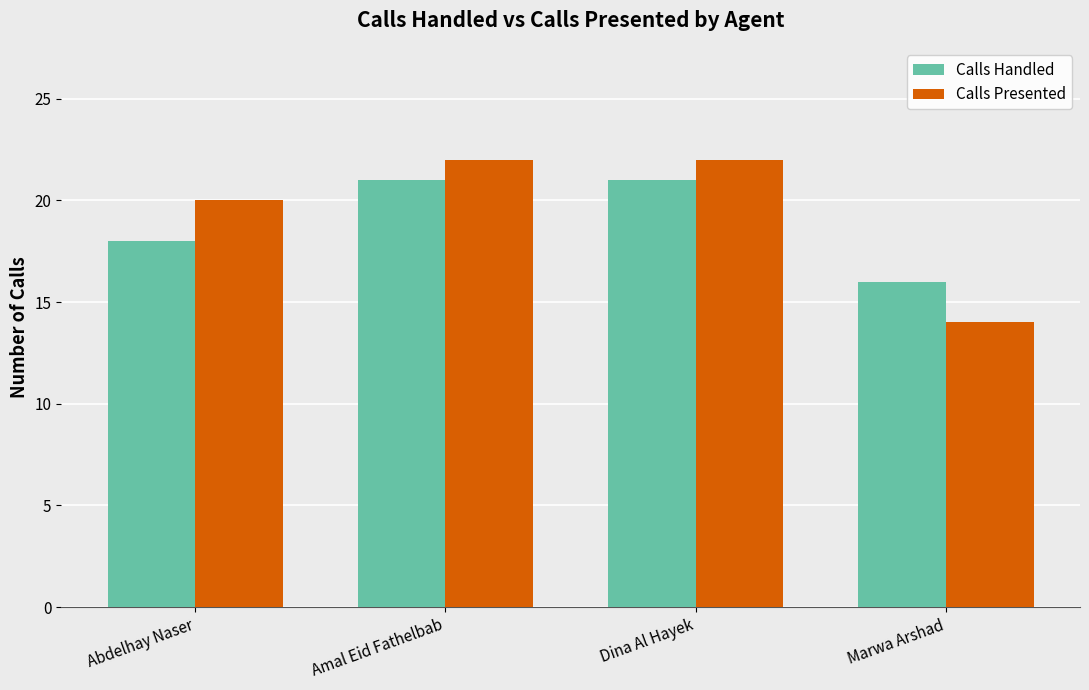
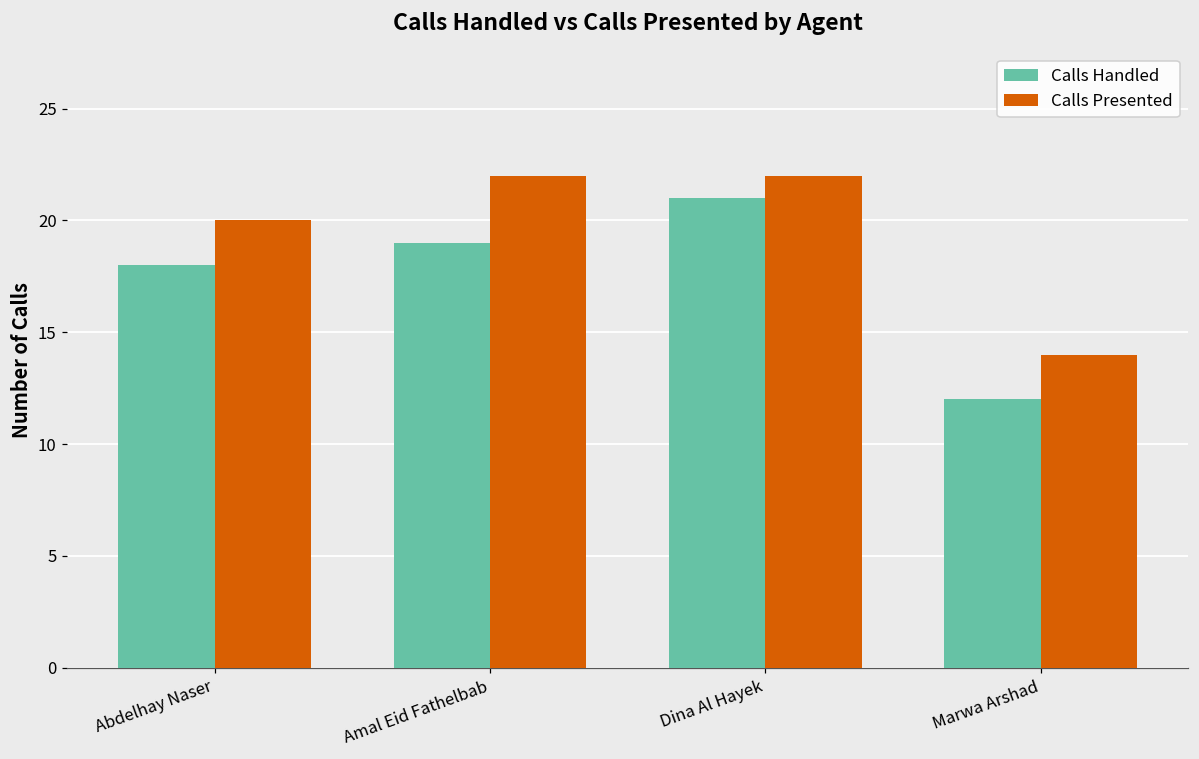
Calls Handled, Amal Eid Fathelbab: 21 -> 19
Calls Handled, Marwa Arshad: 16 -> 12
